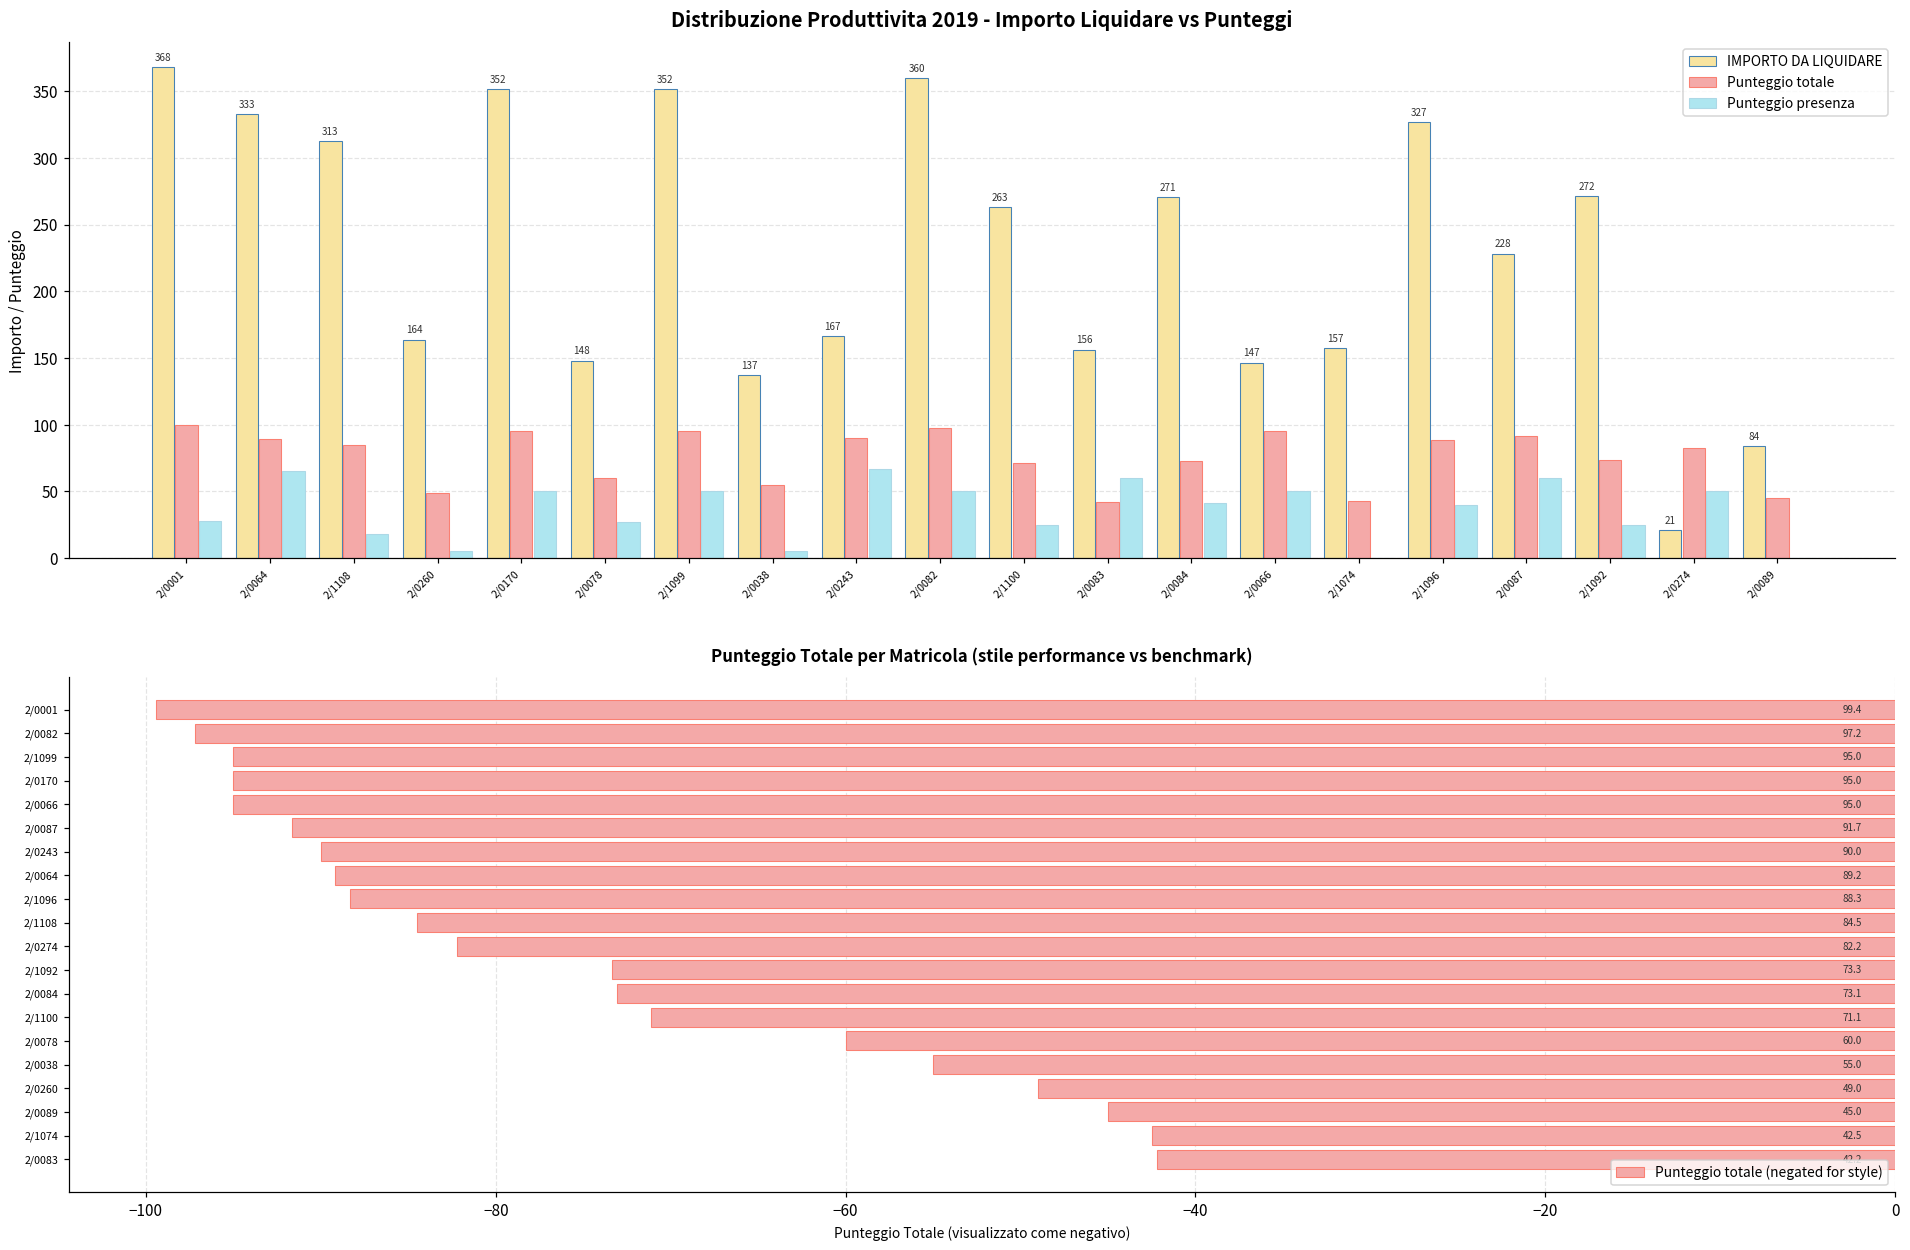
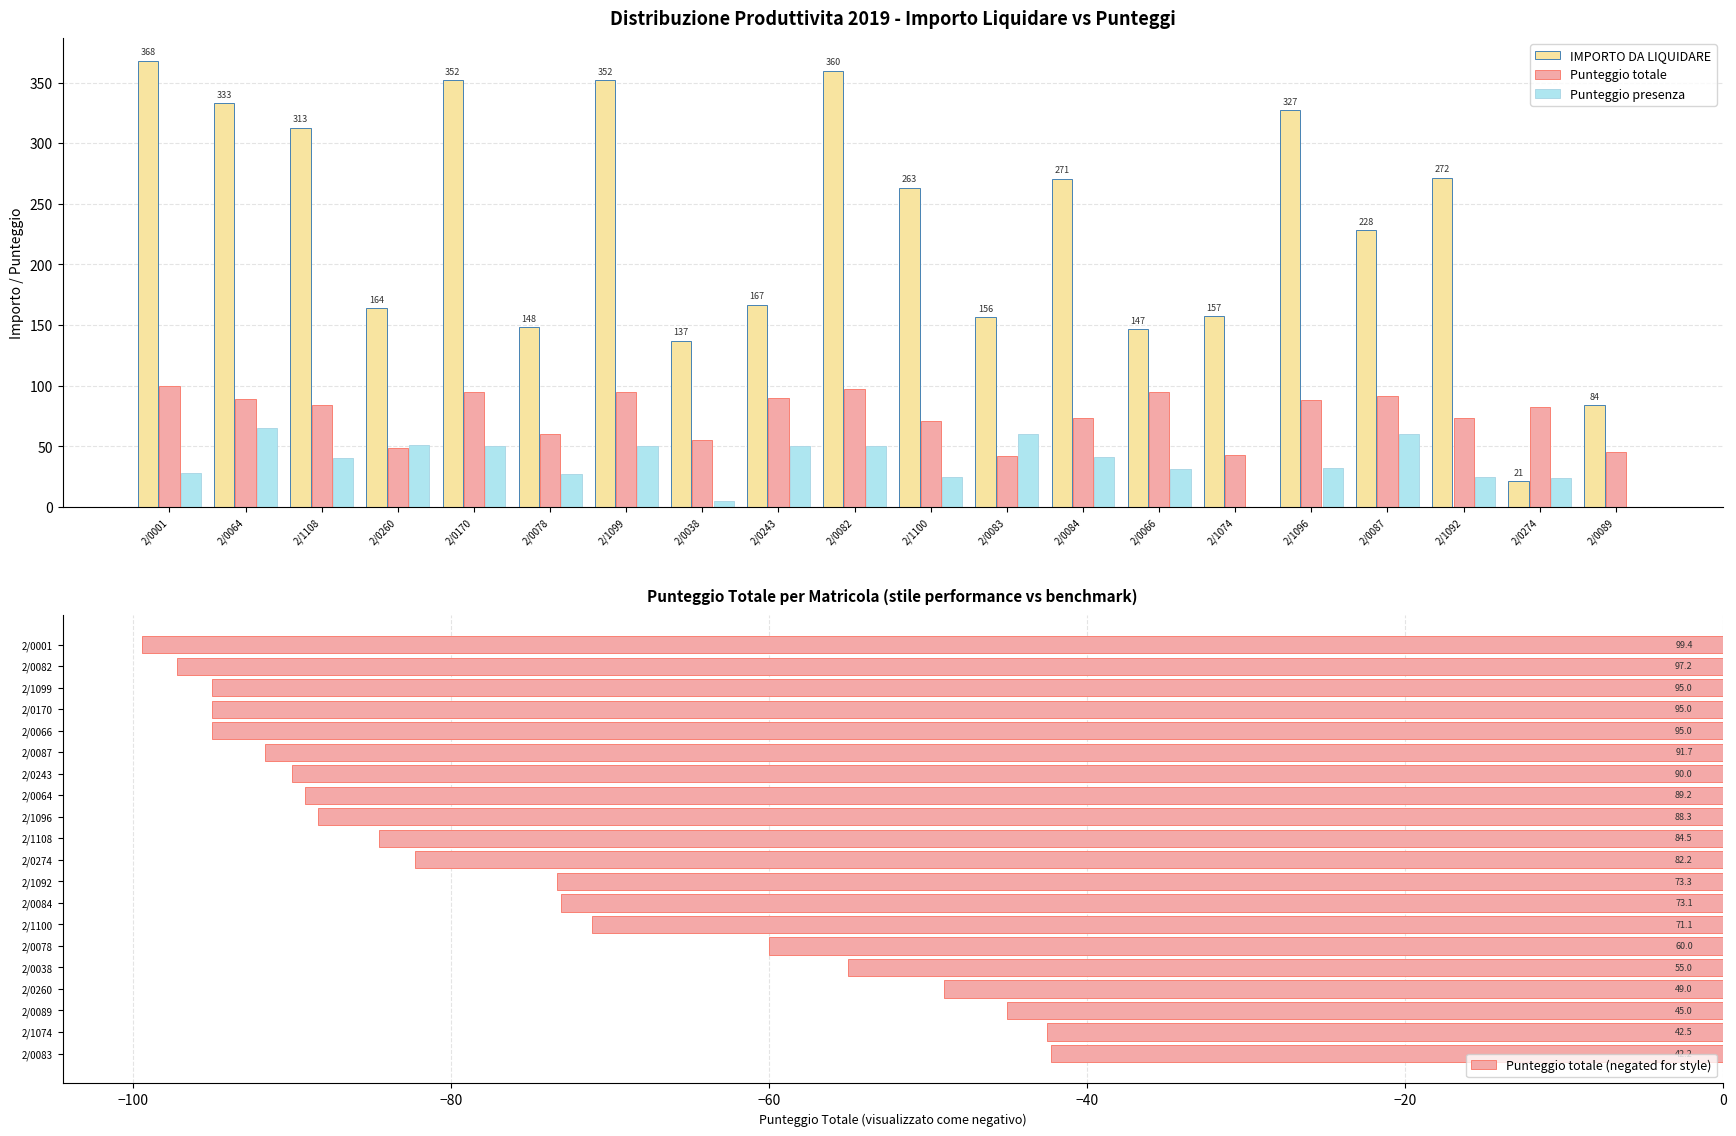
Distribuzione Produttivita 2019 - Importo Liquidare vs Punteggi, Punteggio presenza, 2/1108: 18 -> 40
Distribuzione Produttivita 2019 - Importo Liquidare vs Punteggi, Punteggio presenza, 2/0260: 5 -> 51
Distribuzione Produttivita 2019 - Importo Liquidare vs Punteggi, Punteggio presenza, 2/0243: 67 -> 50
Distribuzione Produttivita 2019 - Importo Liquidare vs Punteggi, Punteggio presenza, 2/0066: 50 -> 31
Distribuzione Produttivita 2019 - Importo Liquidare vs Punteggi, Punteggio presenza, 2/1096: 40 -> 32
Distribuzione Produttivita 2019 - Importo Liquidare vs Punteggi, Punteggio presenza, 2/0274: 50 -> 24
